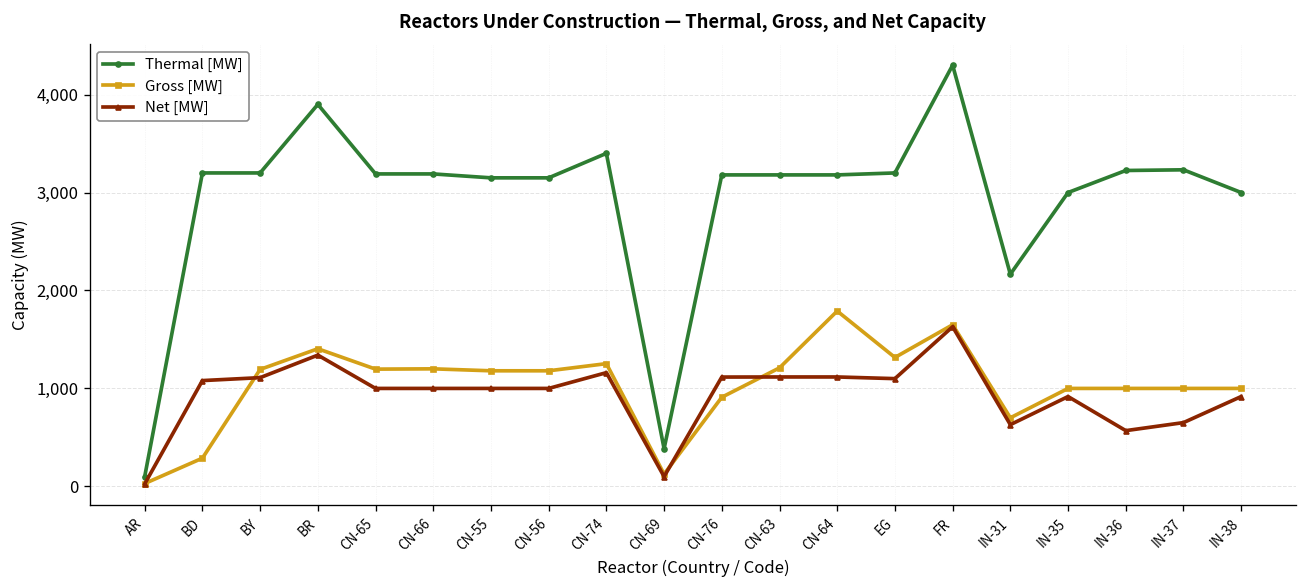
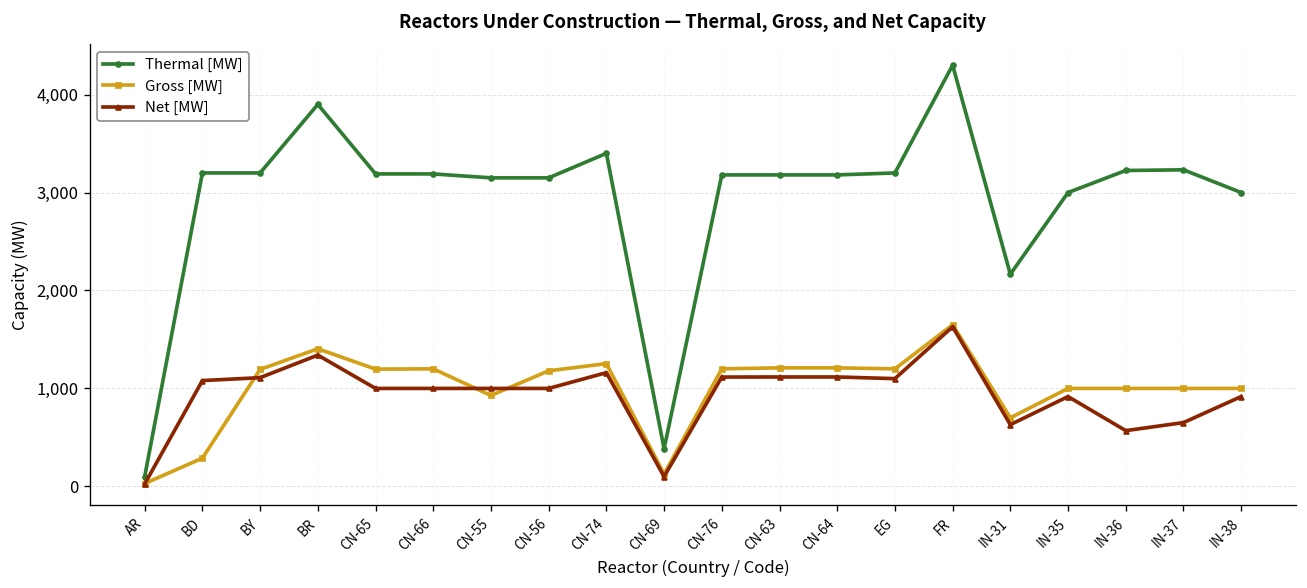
Gross [MW], CN-55: 1,200 -> 900
Gross [MW], CN-76: 900 -> 1,200
Gross [MW], CN-64: 1,800 -> 1,200
Gross [MW], EG: 1,300 -> 1,200
